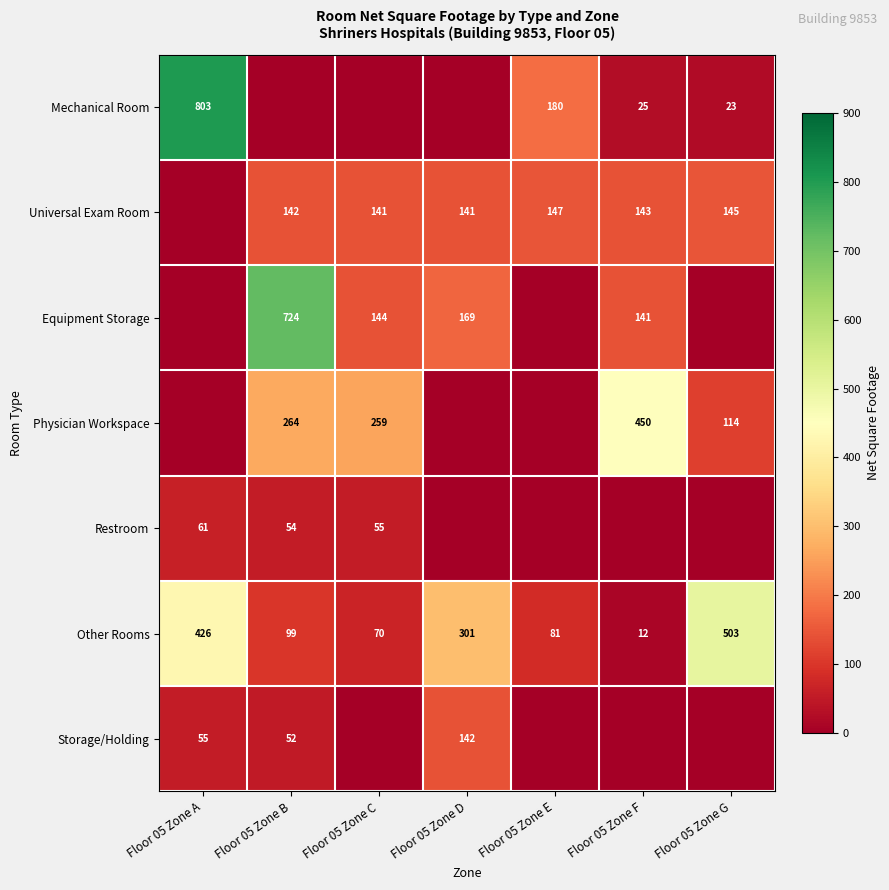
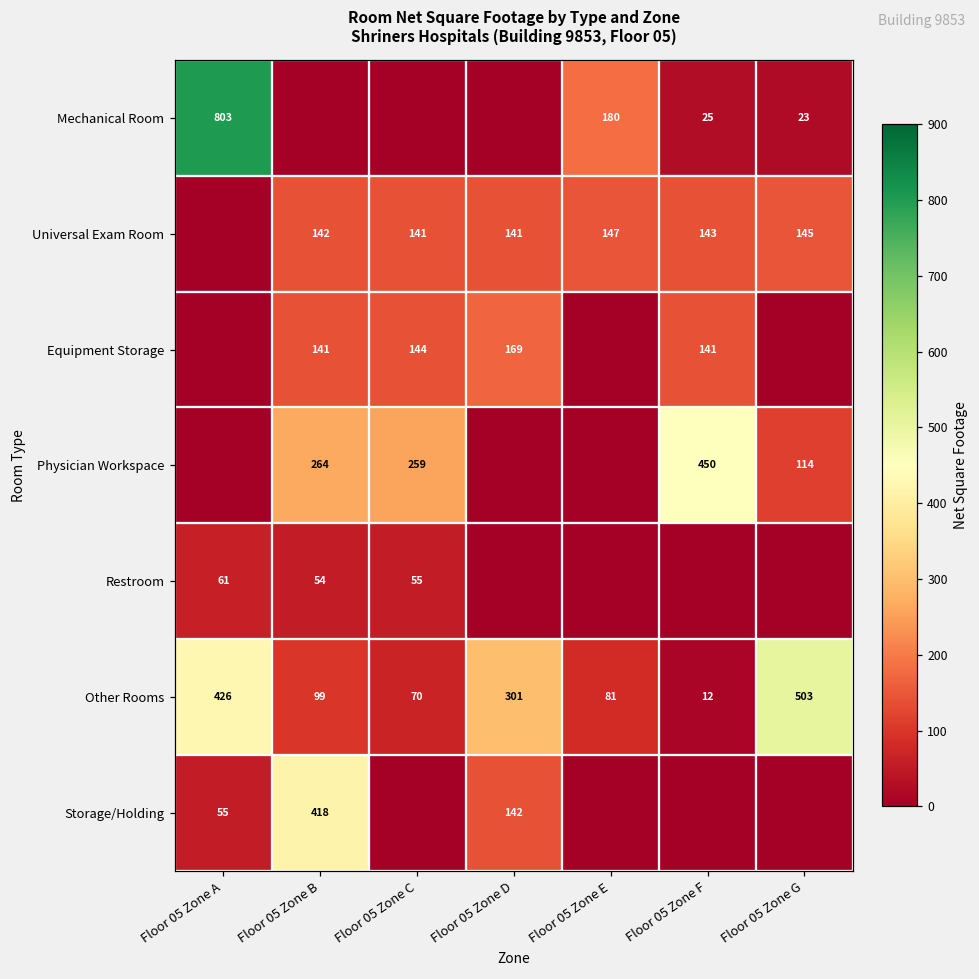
Equipment Storage, Floor 05 Zone B: 724 -> 141
Storage/Holding, Floor 05 Zone B: 52 -> 418
